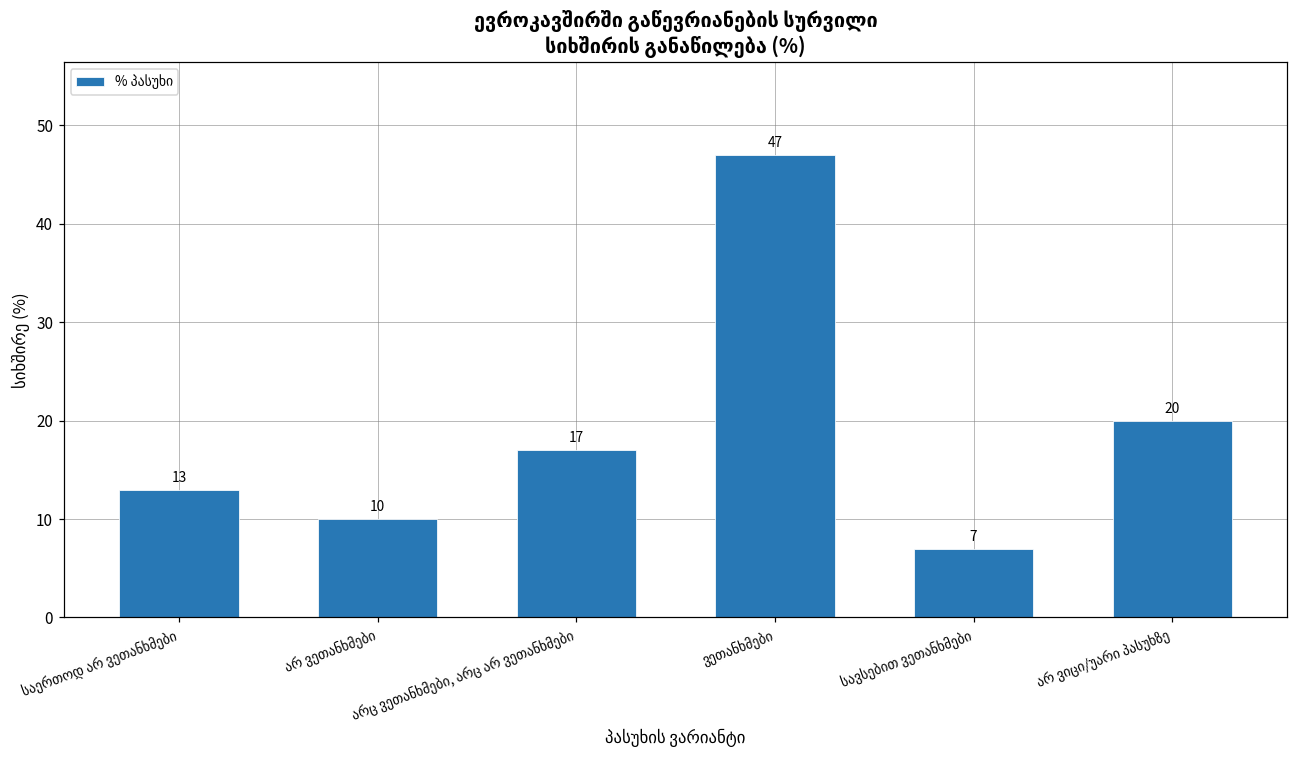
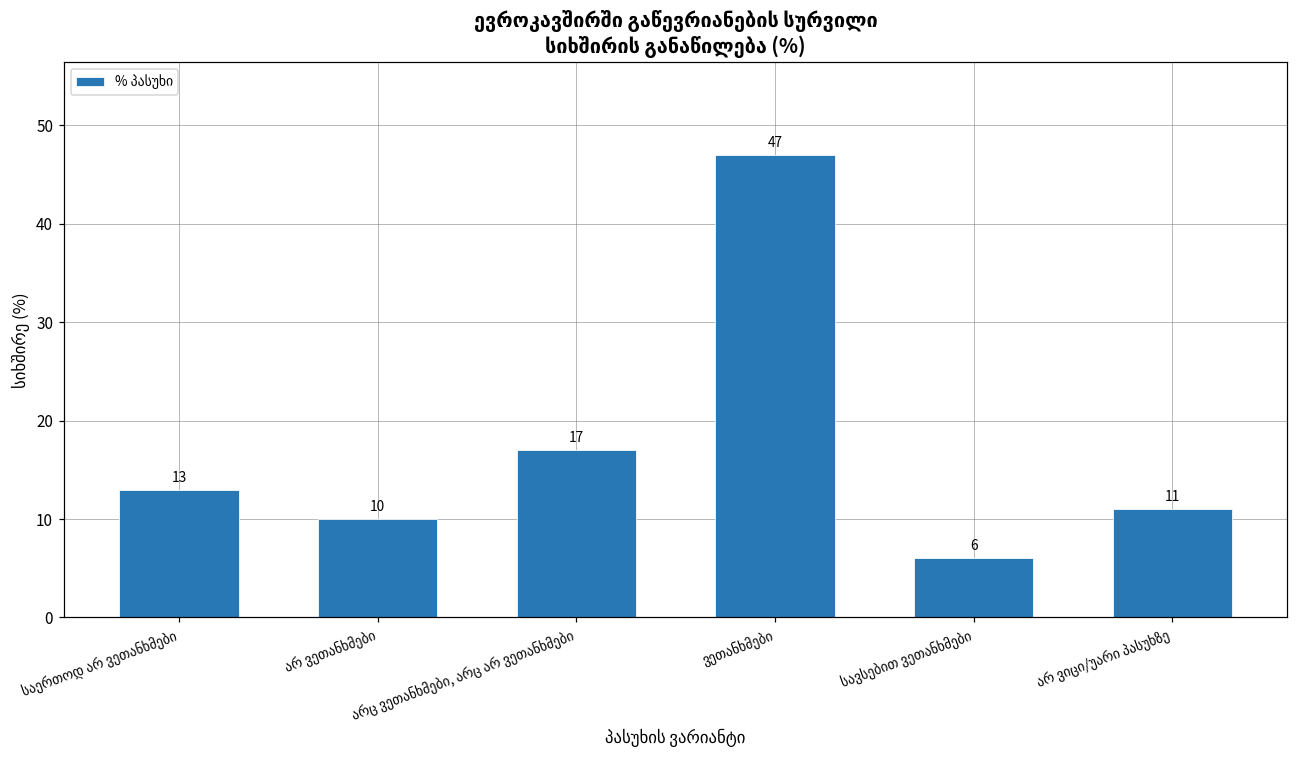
სავსებით ვეთანხმები: 7 -> 6
არ ვიცი/უარი პასუხზე: 20 -> 11
